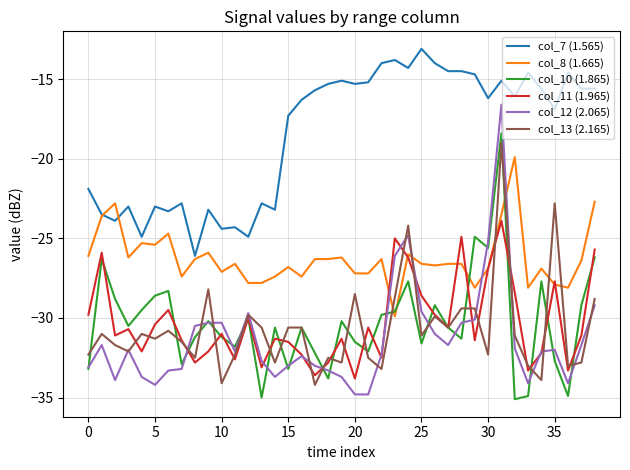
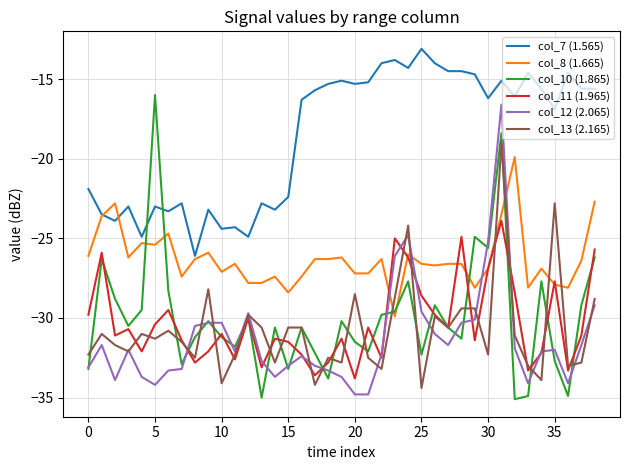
col_10 (1.865), 5: -28.6 -> -16.0
col_7 (1.565), 15: -17.3 -> -22.4
col_8 (1.665), 15: -26.8 -> -28.4
col_10 (1.865), 25: -31.6 -> -32.3
col_13 (2.165), 25: -31.1 -> -34.4
